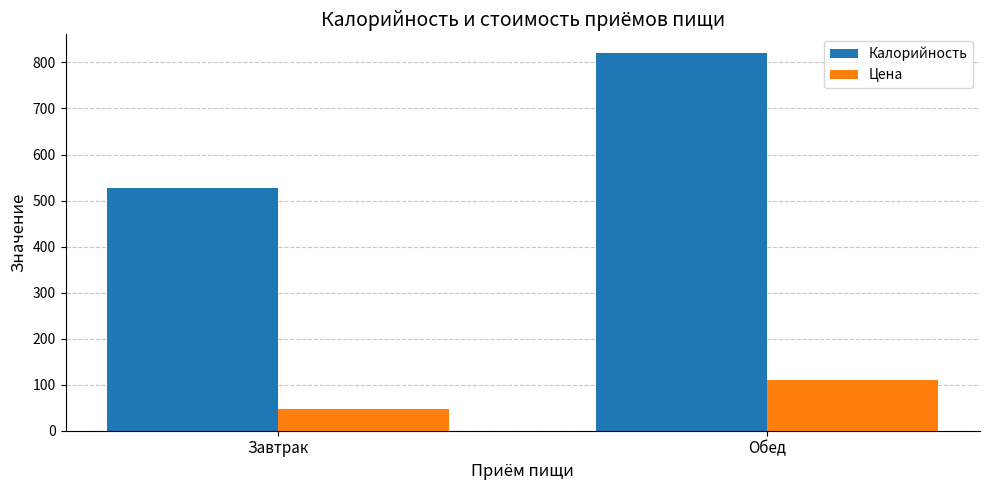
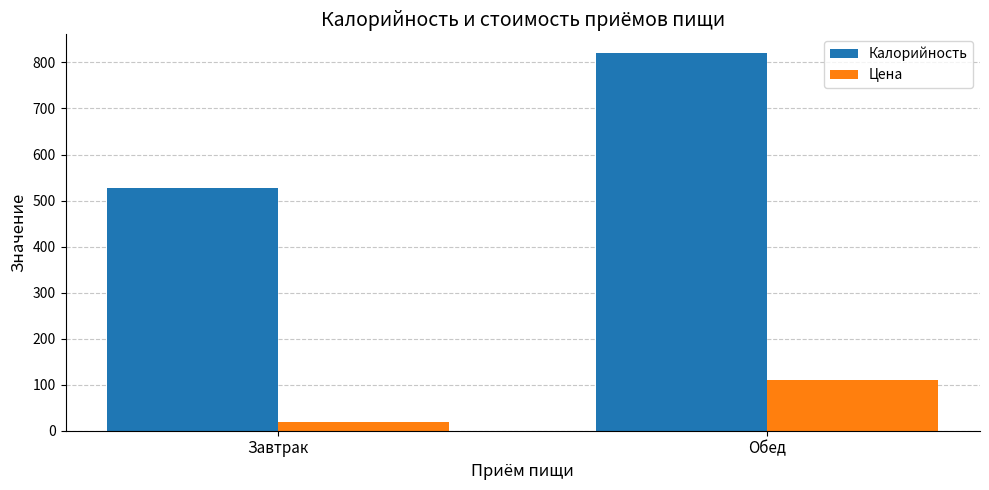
Цена, Завтрак: 50 -> 20
